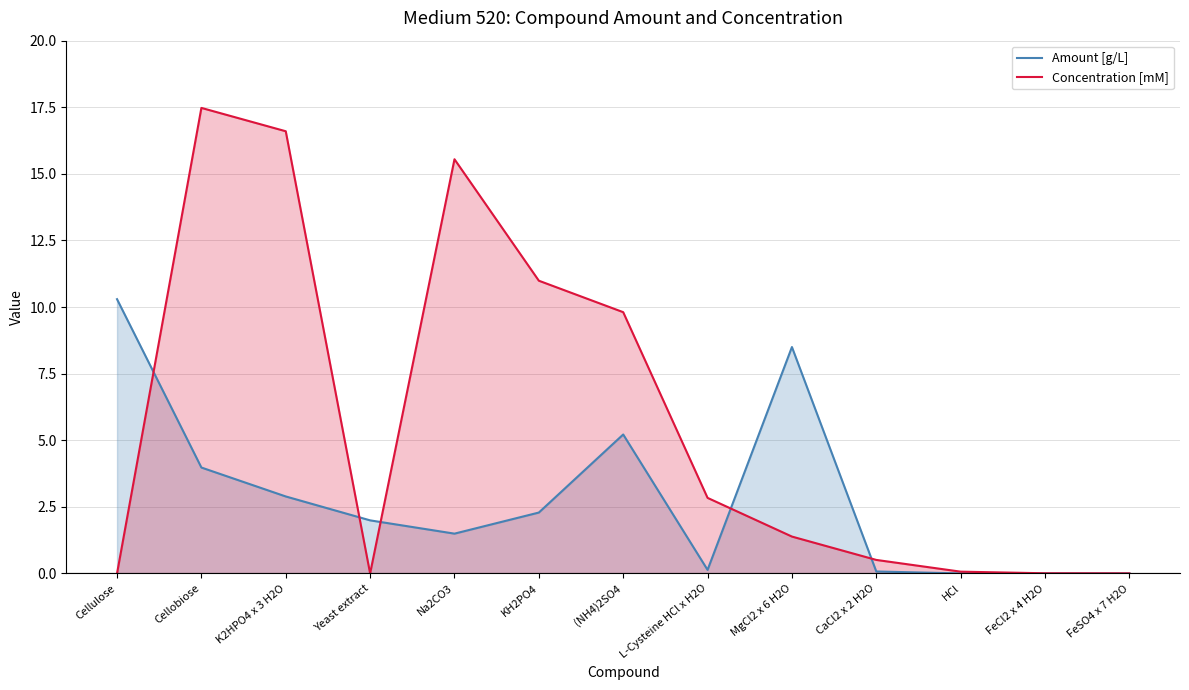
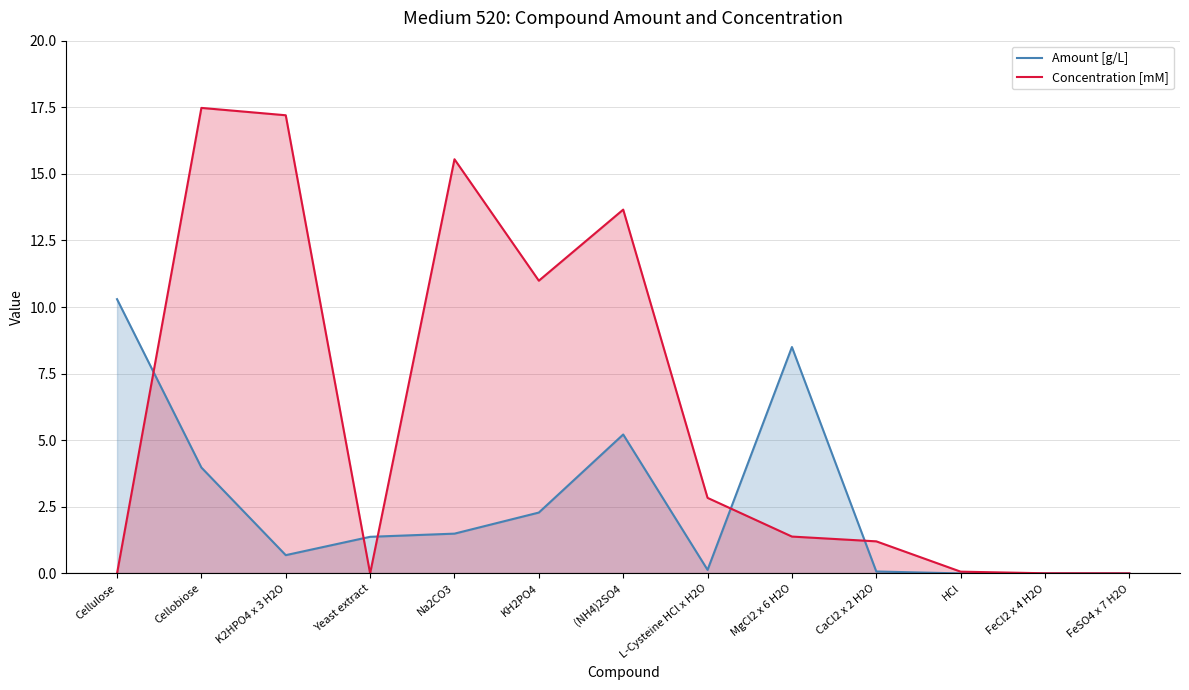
Amount [g/L], K2HPO4 x 3 H2O: 2.9 -> 0.7
Concentration [mM], K2HPO4 x 3 H2O: 16.6 -> 17.2
Amount [g/L], Yeast extract: 2.0 -> 1.4
Concentration [mM], (NH4)2SO4: 9.8 -> 13.7
Concentration [mM], CaCl2 x 2 H2O: 0.5 -> 1.2
